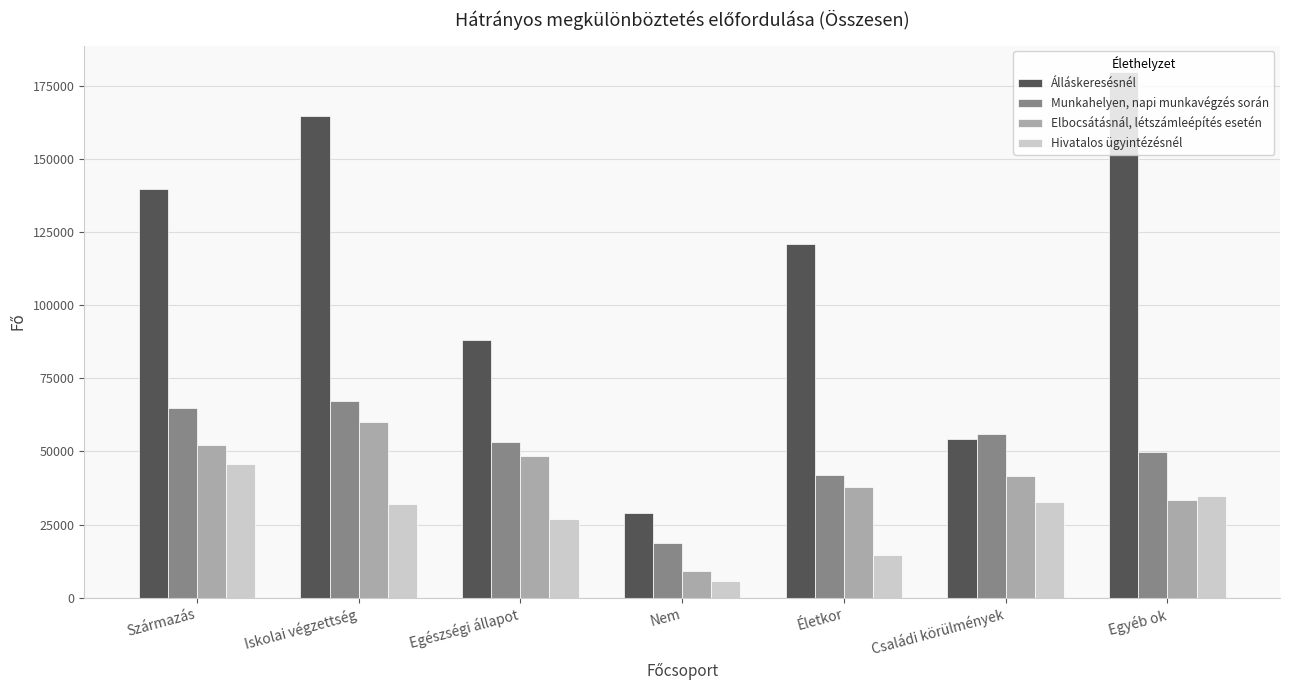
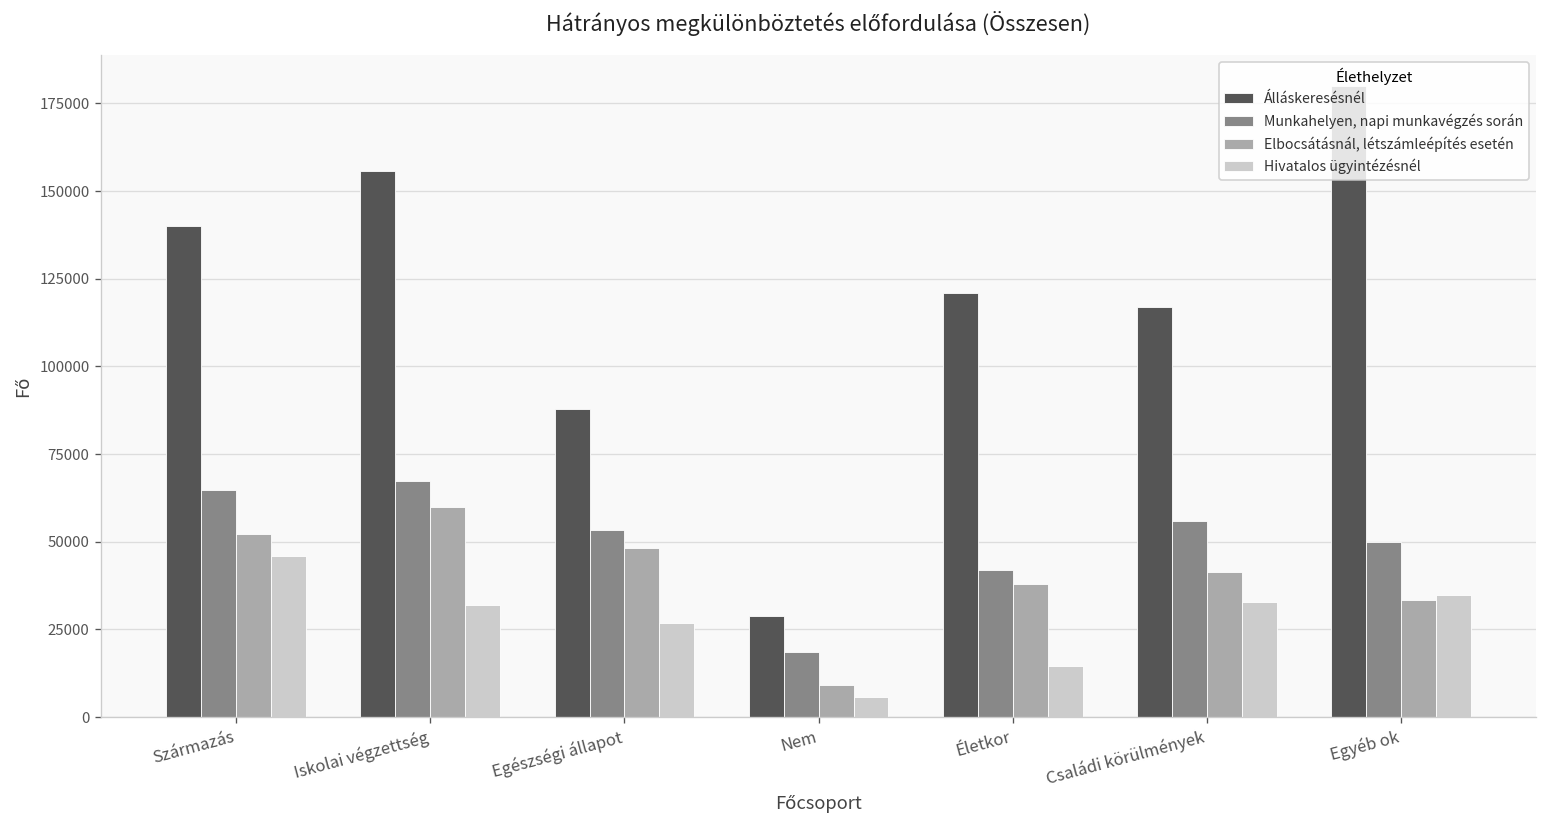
Álláskeresésnél, Iskolai végzettség: 165000 -> 156000
Álláskeresésnél, Családi körülmények: 54000 -> 117000
